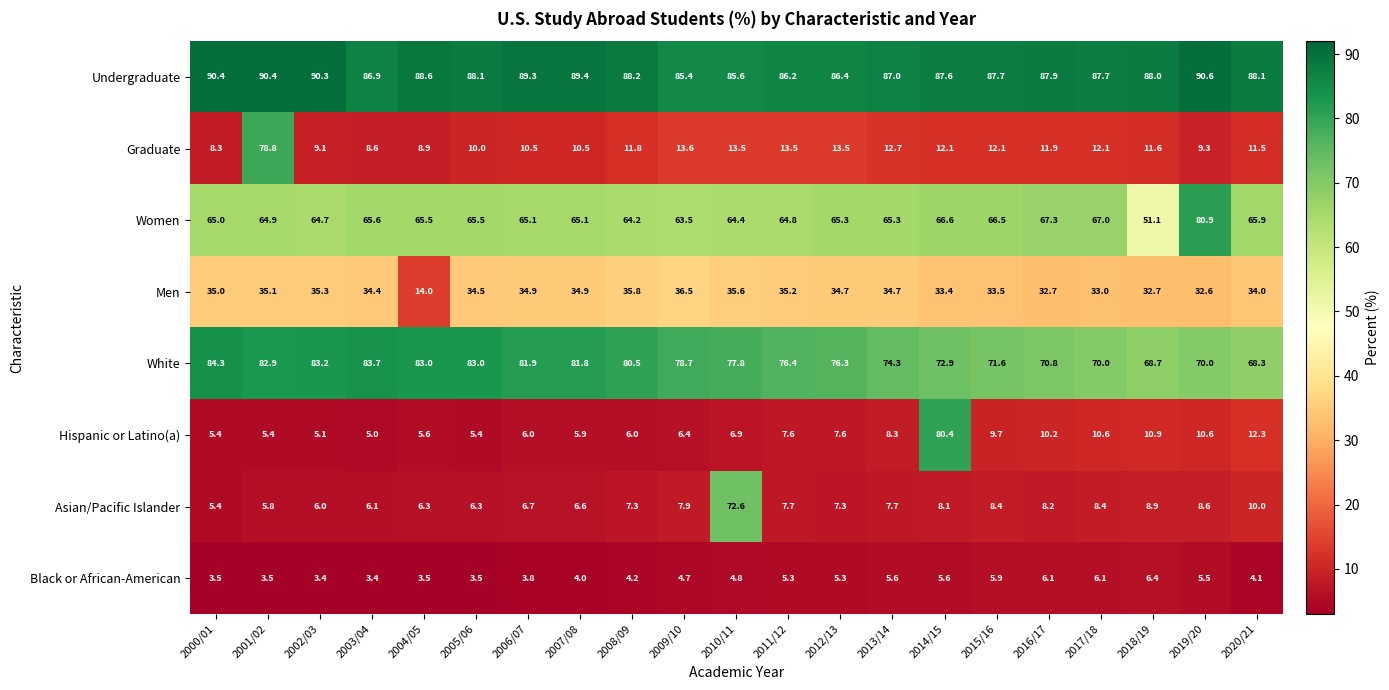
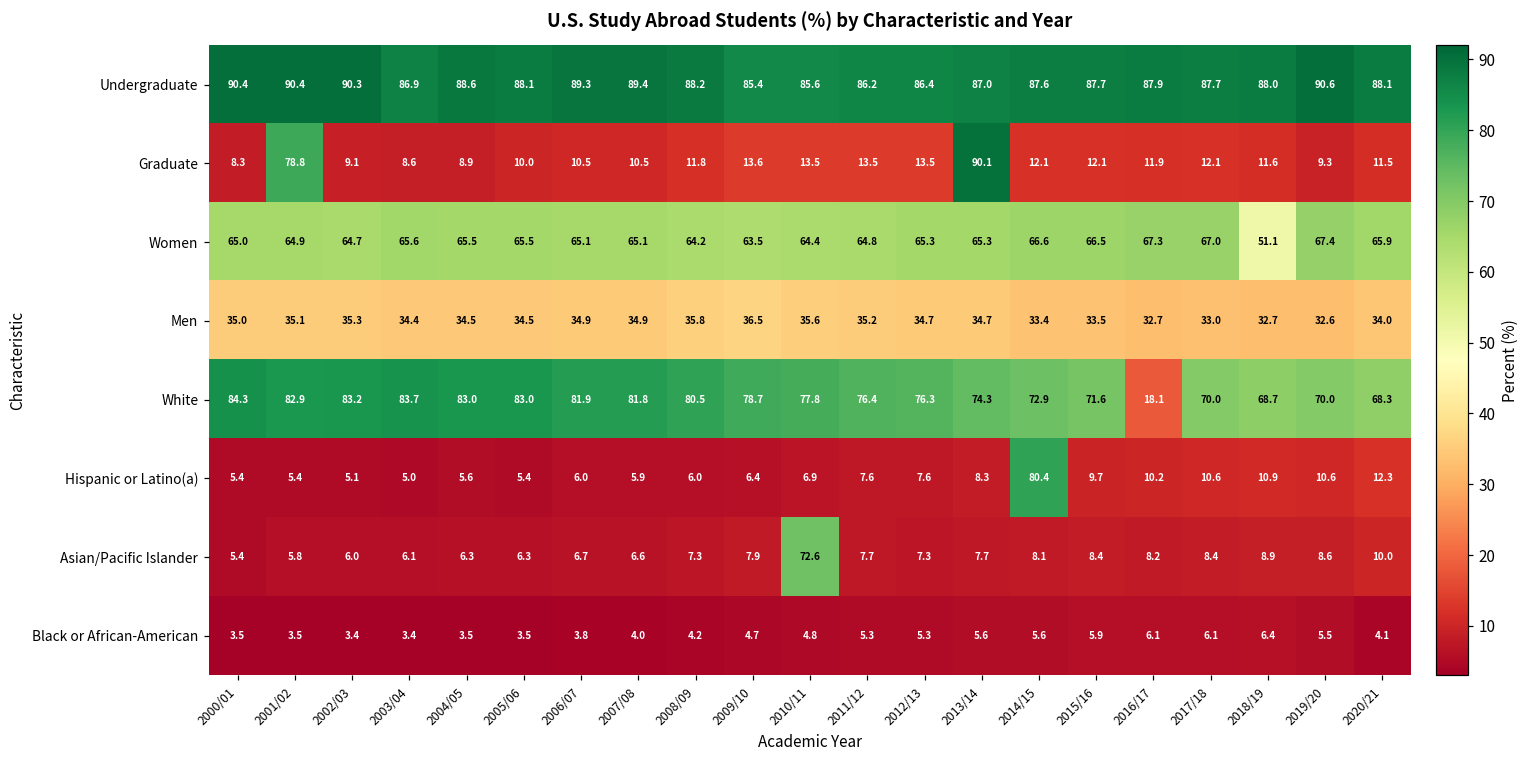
Graduate, 2013/14: 12.7 -> 90.1
Women, 2019/20: 80.9 -> 67.4
Men, 2004/05: 14.0 -> 34.5
White, 2016/17: 70.8 -> 18.1
